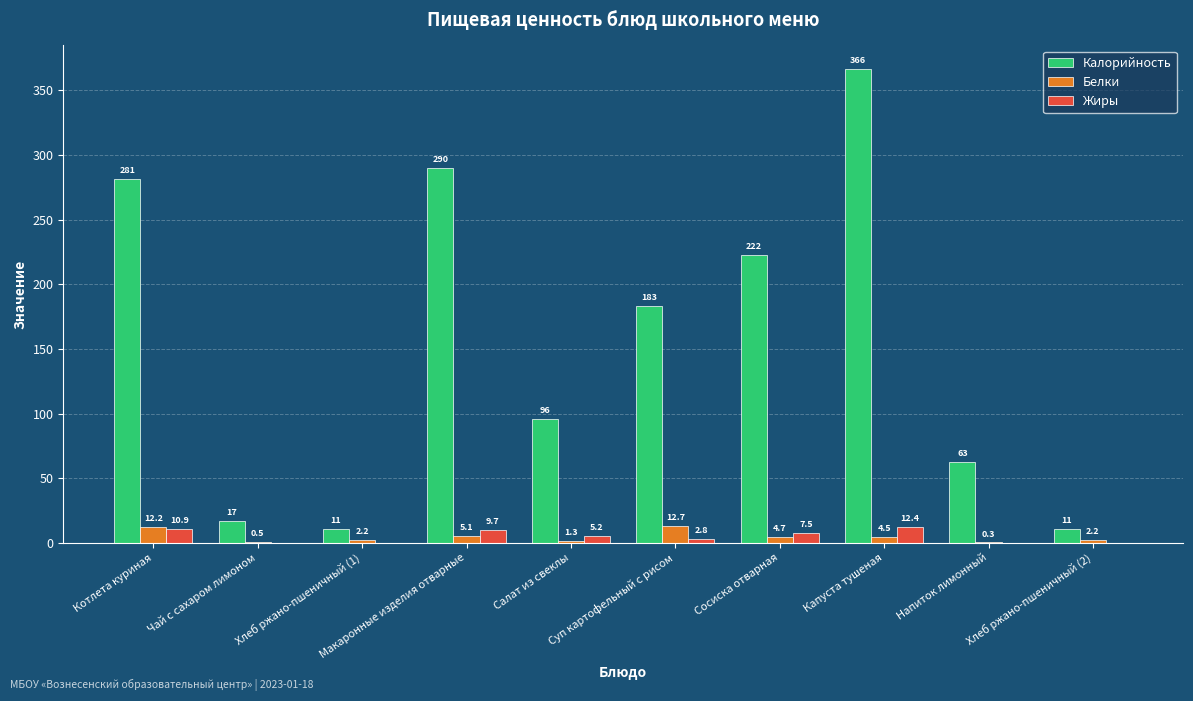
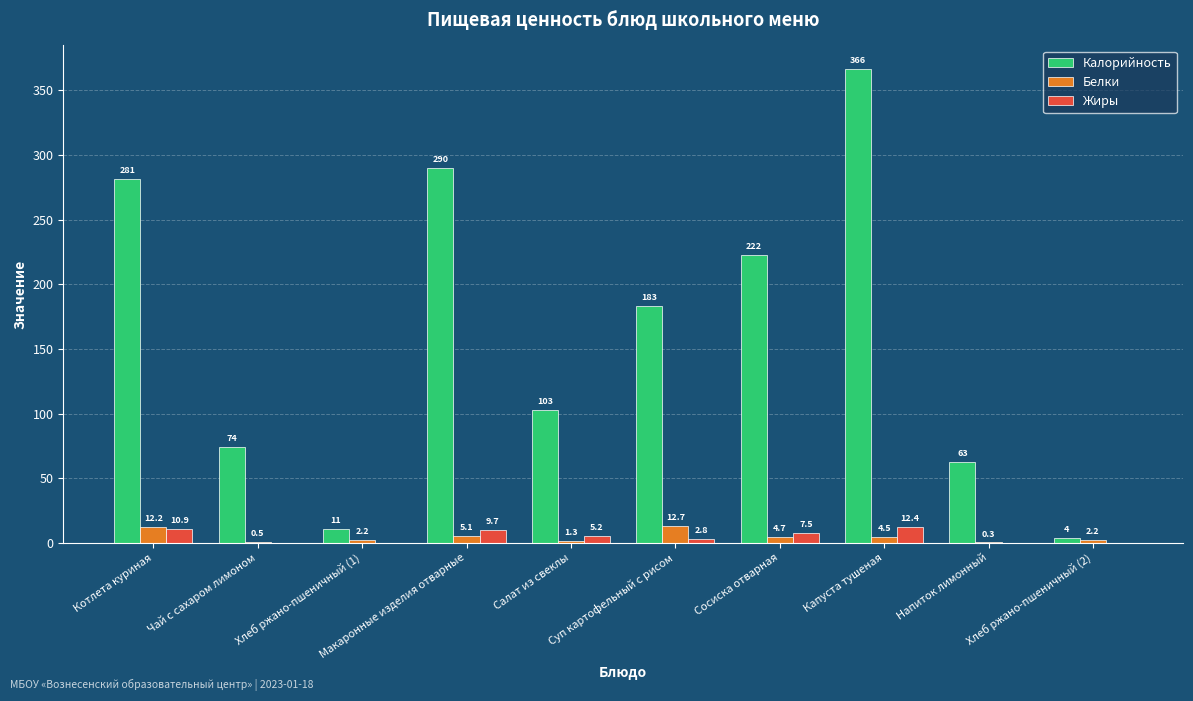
Калорийность, Чай с сахаром лимоном: 17 -> 74
Калорийность, Салат из свеклы: 96 -> 103
Калорийность, Хлеб ржано-пшеничный (2): 11 -> 4
